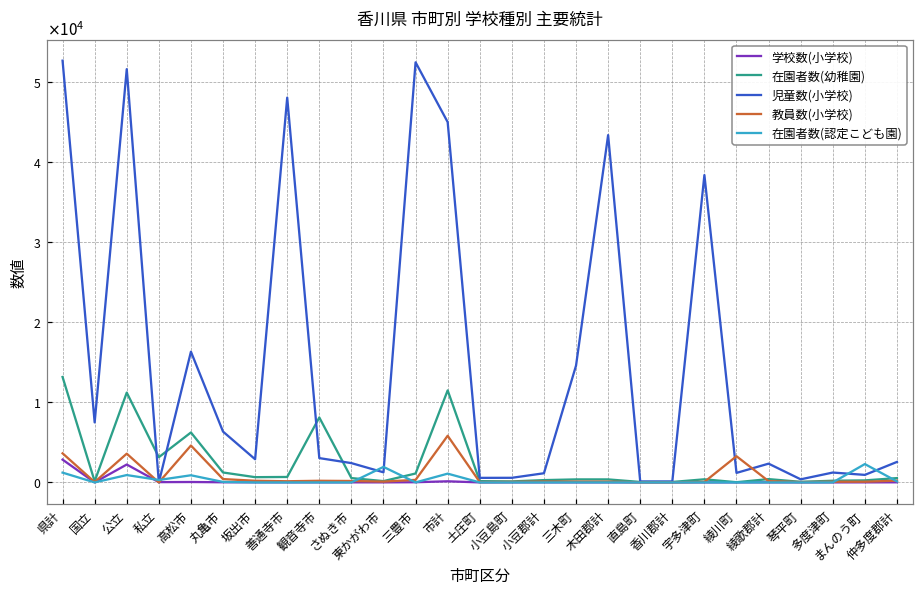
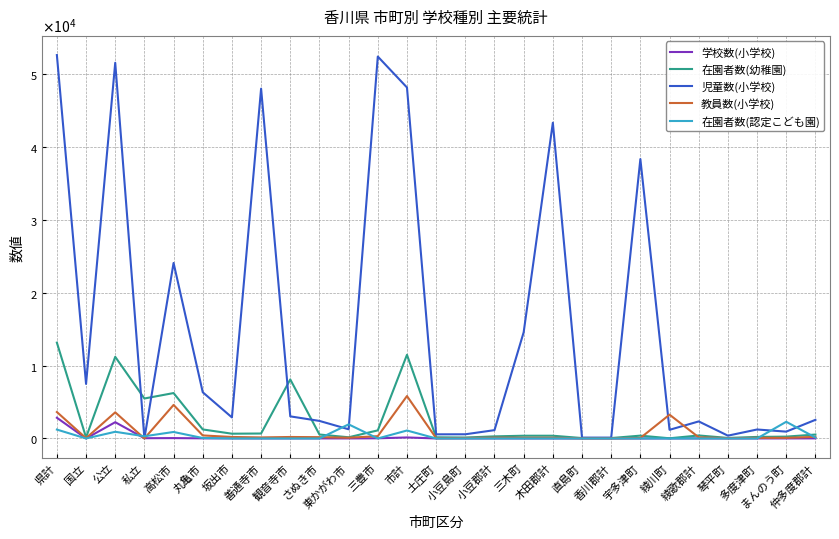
在園者数(幼稚園), 私立: 3000 -> 5000
児童数(小学校), 高松市: 16000 -> 24000
児童数(小学校), 市計: 45000 -> 48000
